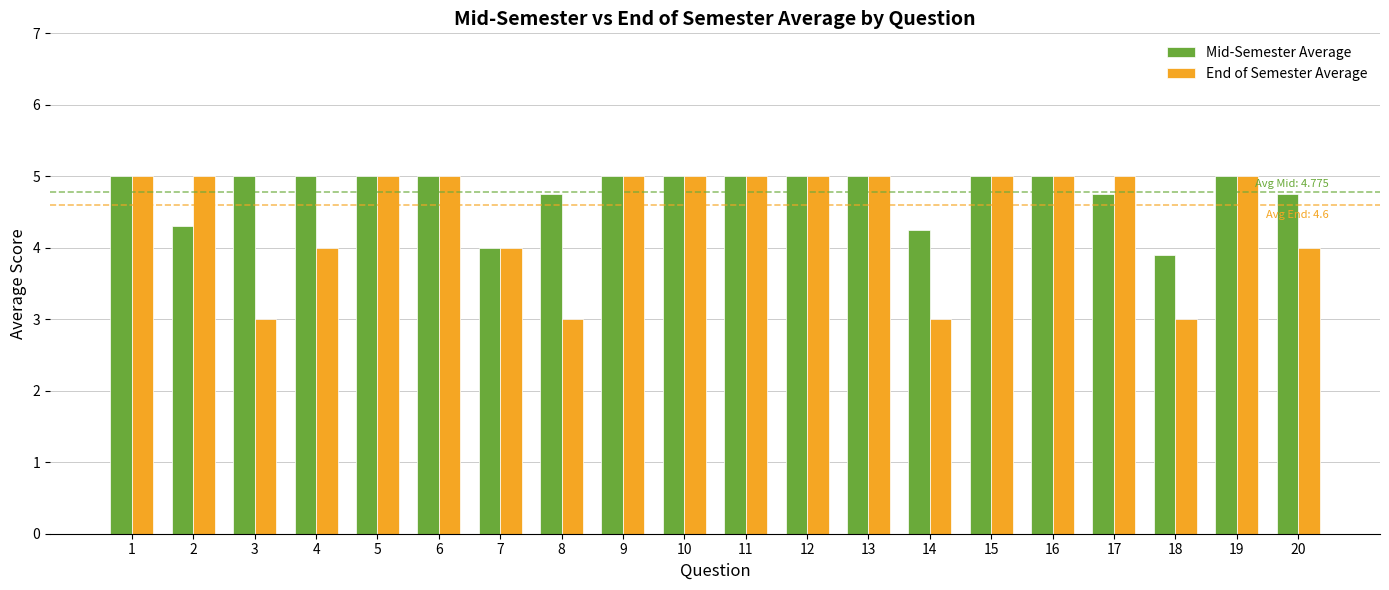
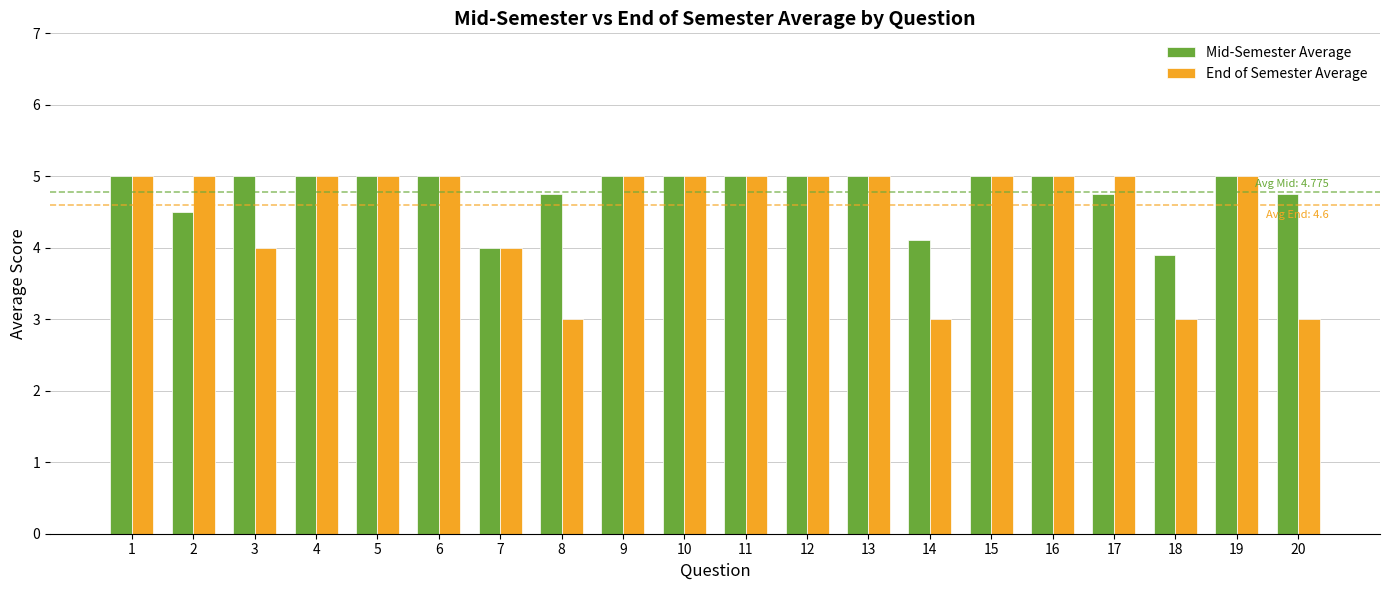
Mid-Semester Average, 2: 4.3 -> 4.5
End of Semester Average, 3: 3 -> 4
End of Semester Average, 4: 4 -> 5
Mid-Semester Average, 14: 4.3 -> 4.1
End of Semester Average, 20: 4 -> 3
